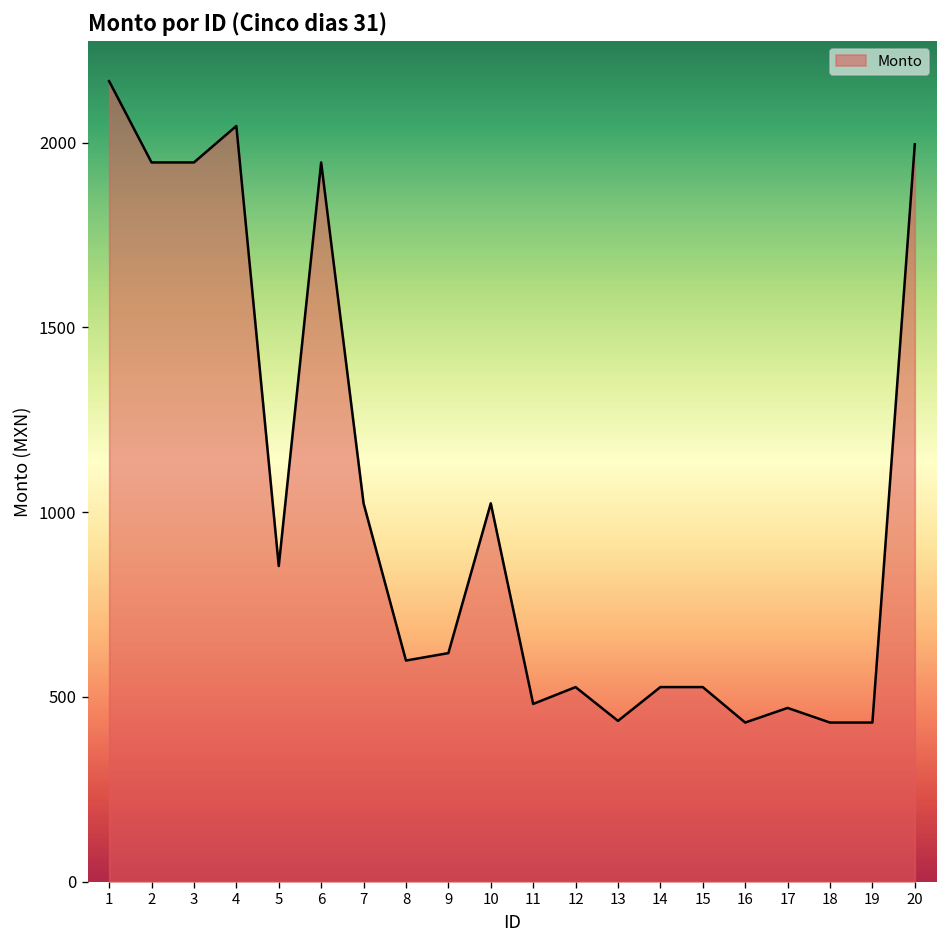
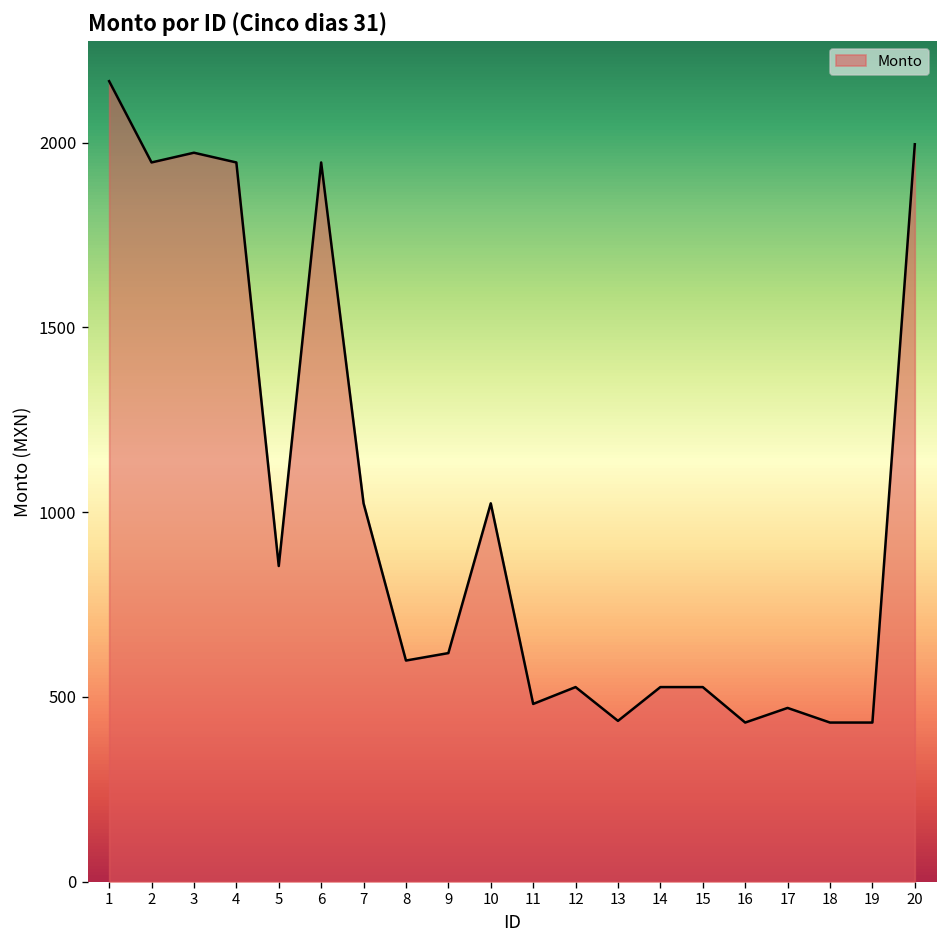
3: 1950 -> 1970
4: 2050 -> 1950
